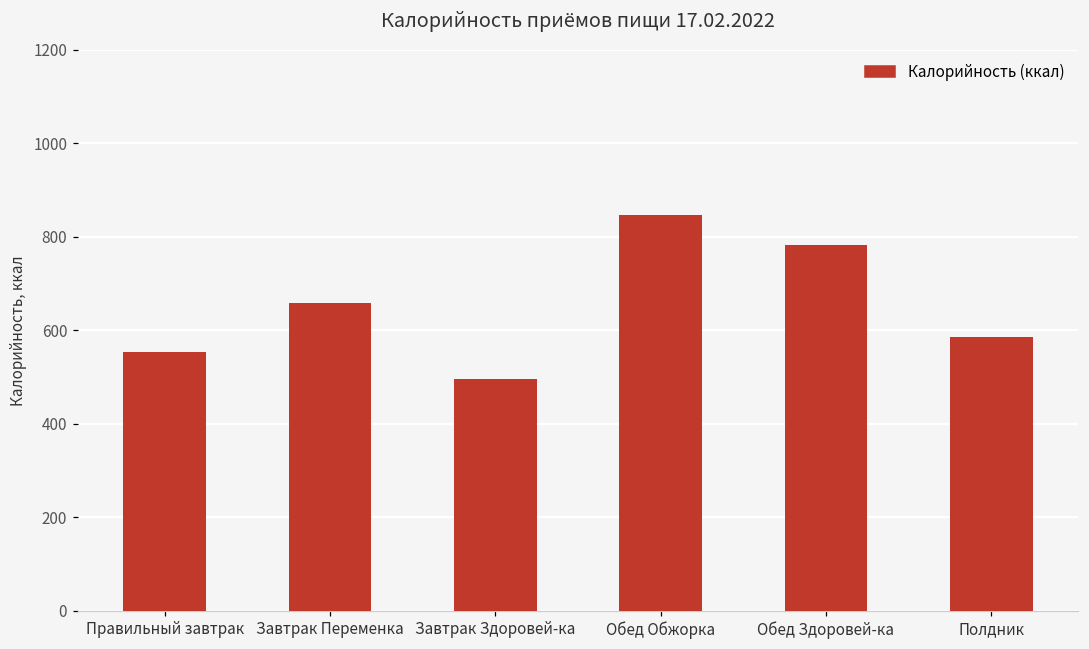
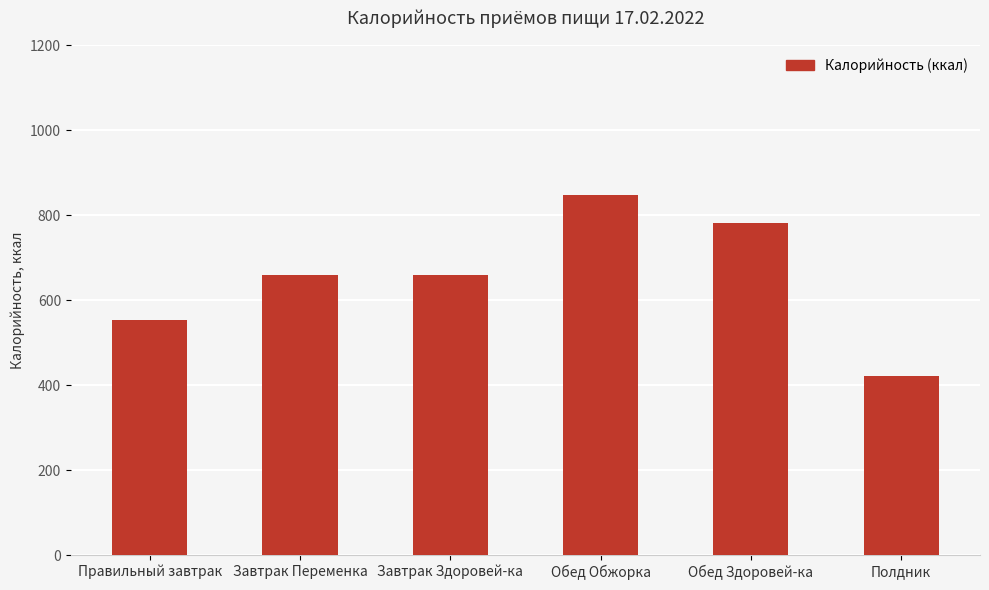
Завтрак Здоровей-ка: 500 -> 660
Полдник: 590 -> 420
